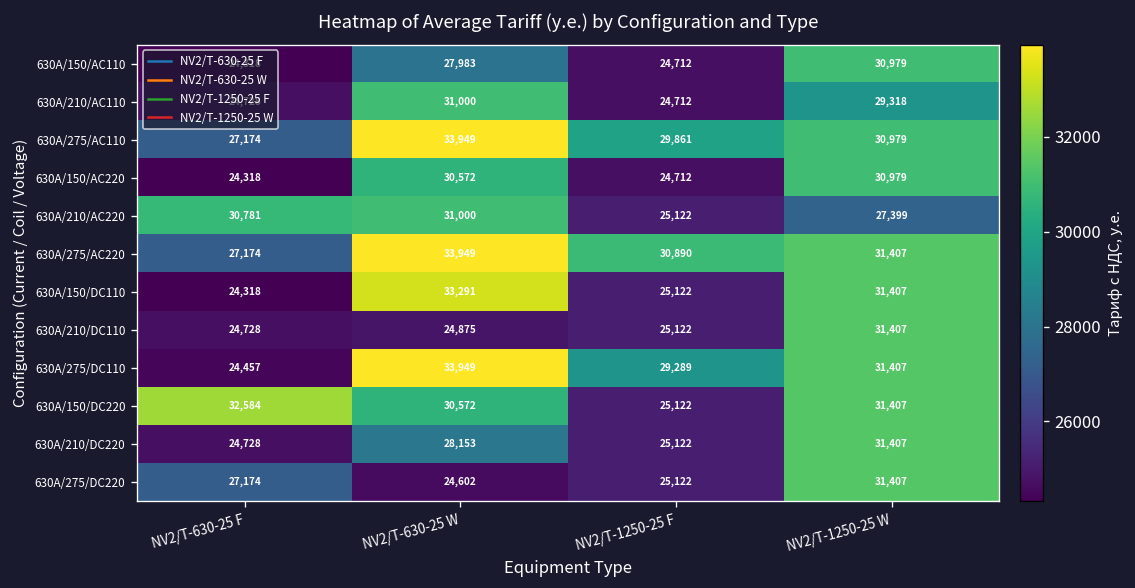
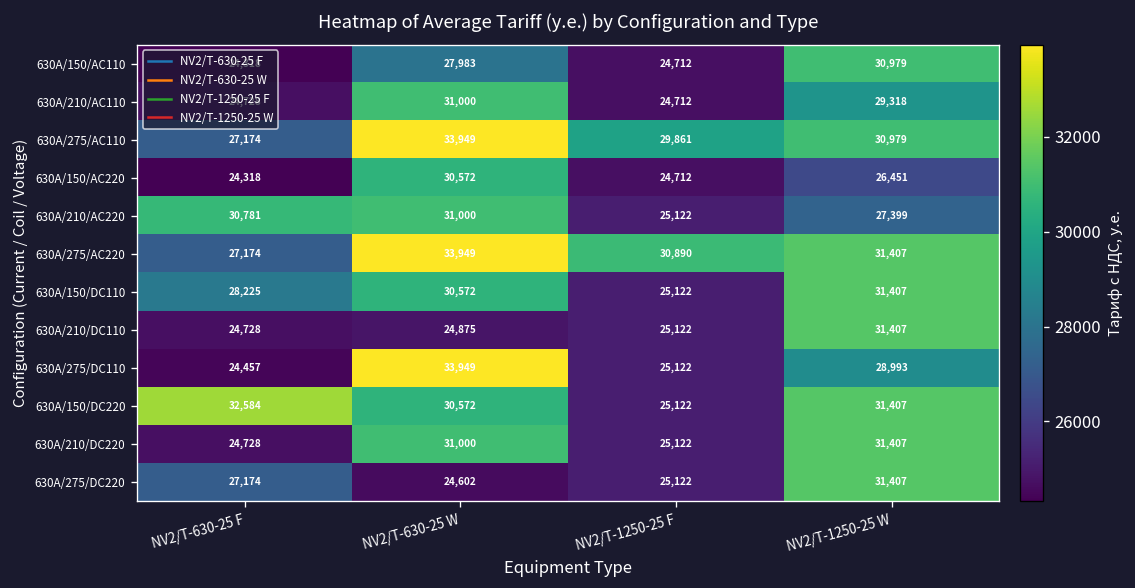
630A/150/AC220, NV2/T-1250-25 W: 30,979 -> 26,451
630A/150/DC110, NV2/T-630-25 F: 24,318 -> 28,225
630A/150/DC110, NV2/T-630-25 W: 33,291 -> 30,572
630A/275/DC110, NV2/T-1250-25 F: 29,289 -> 25,122
630A/275/DC110, NV2/T-1250-25 W: 31,407 -> 28,993
630A/210/DC220, NV2/T-630-25 W: 28,153 -> 31,000
